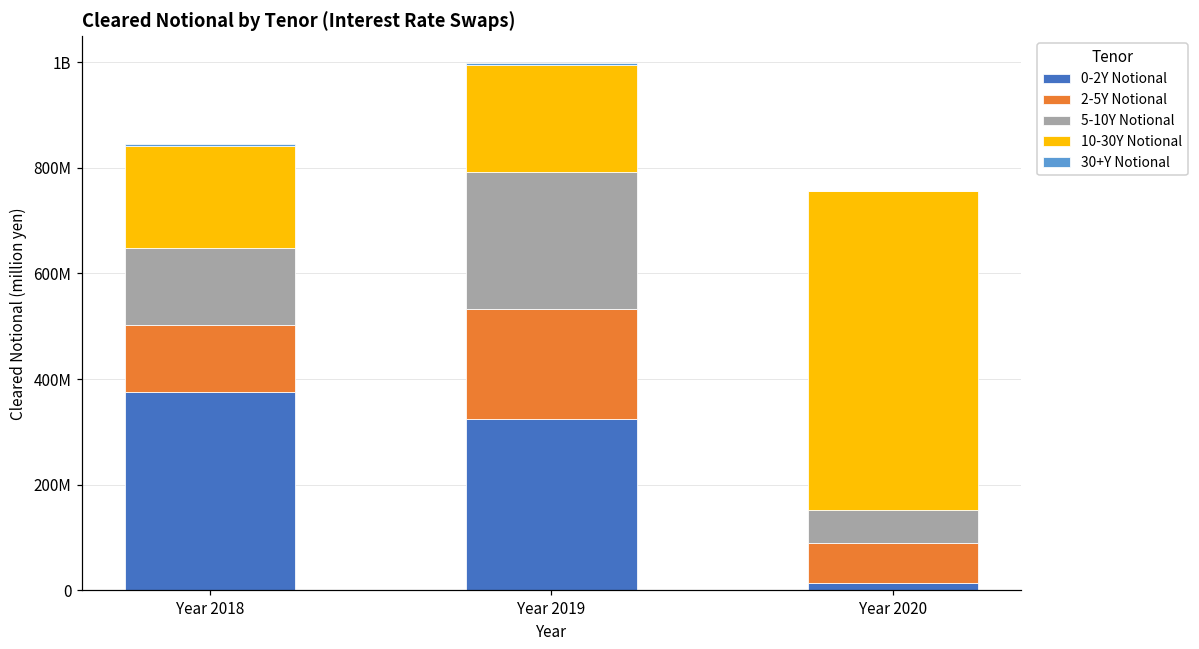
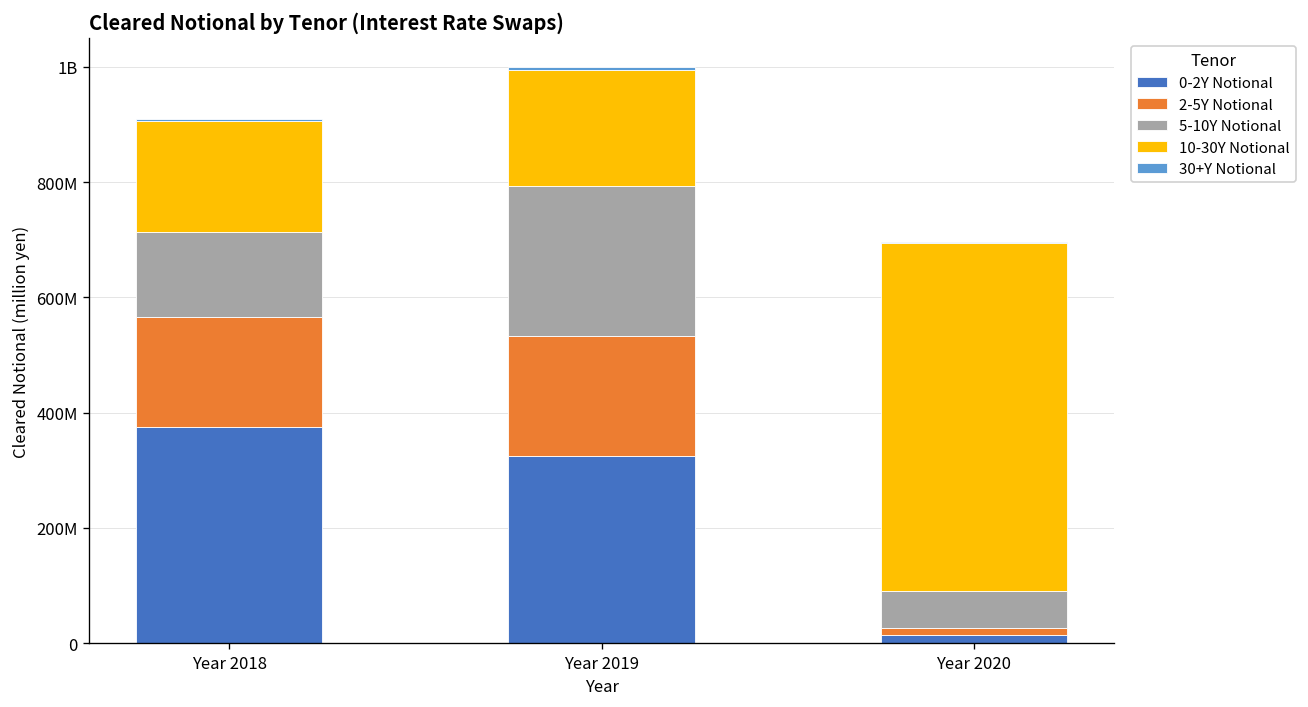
2-5Y Notional, Year 2018: 130000000 -> 190000000
2-5Y Notional, Year 2020: 70000000 -> 10000000
